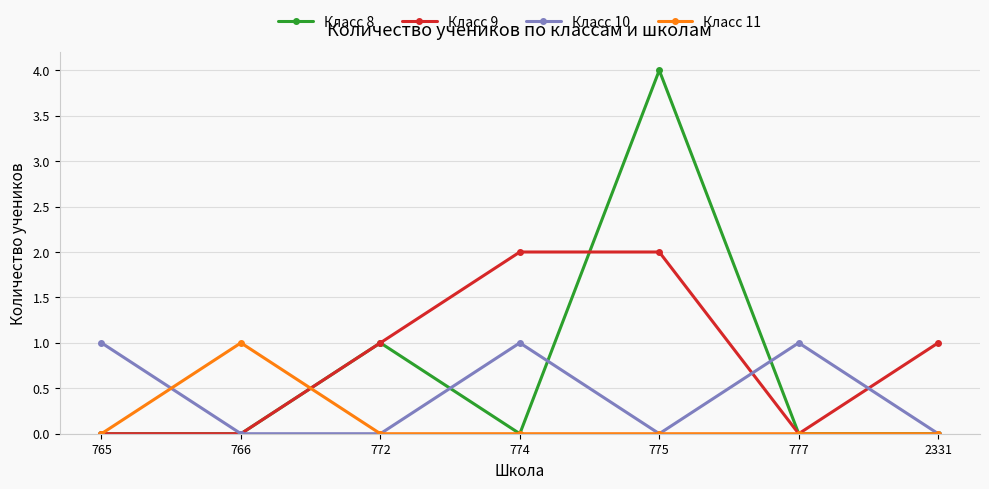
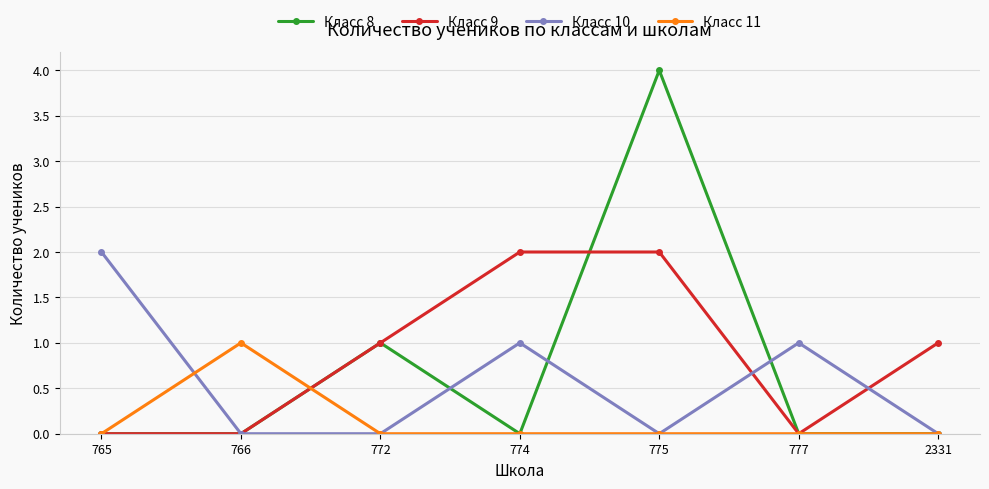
Класс 10, 765: 1 -> 2
